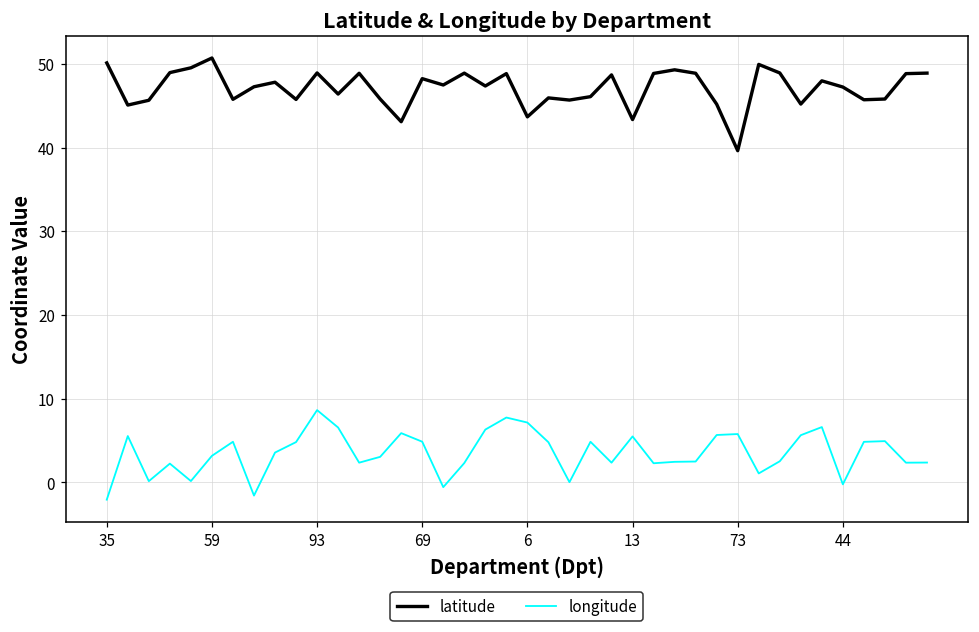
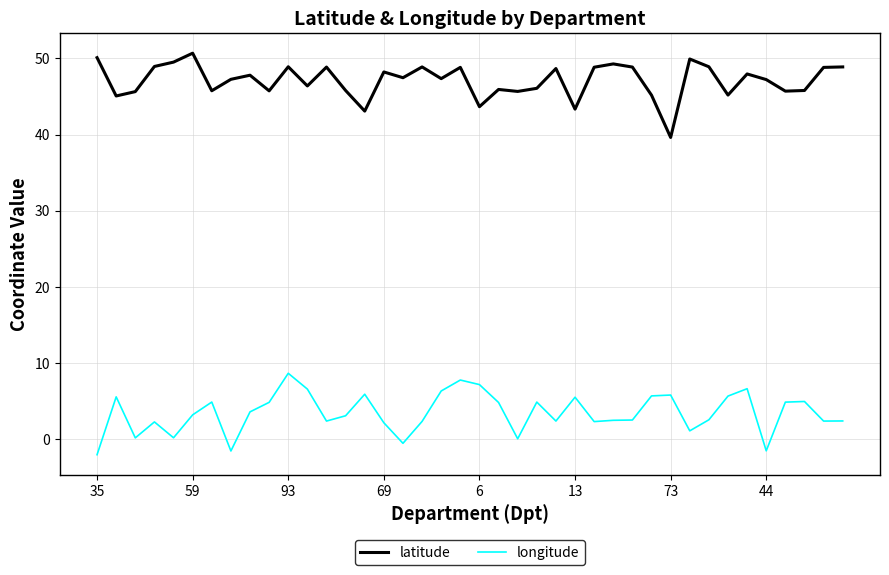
longitude, 69: 5 -> 2
longitude, 44: 0 -> -2
